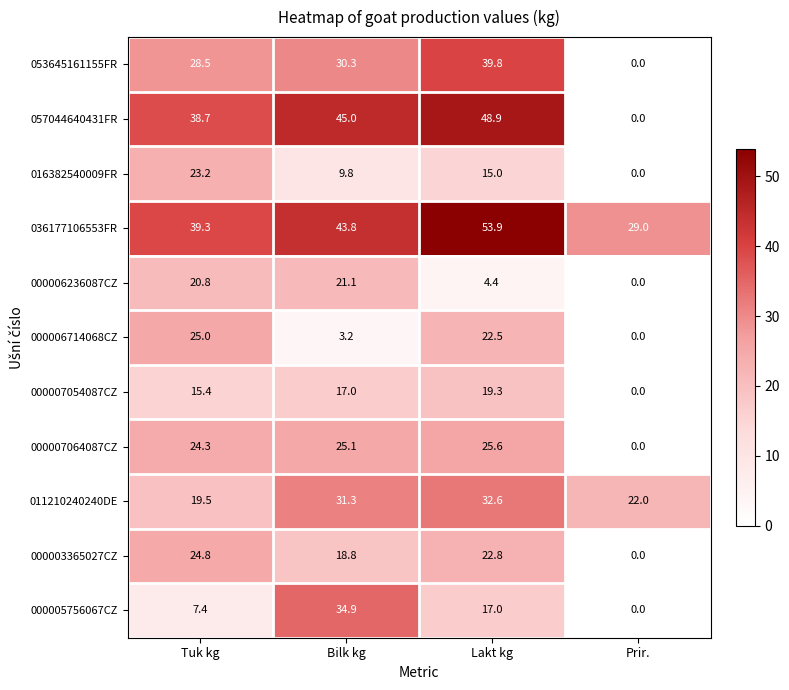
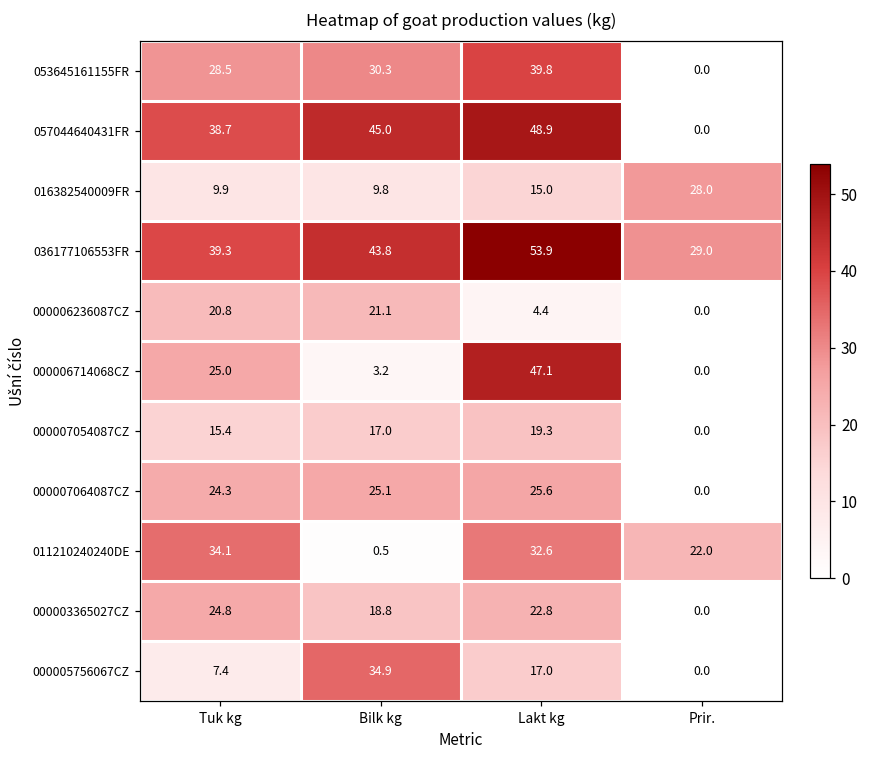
016382540009FR, Tuk kg: 23.2 -> 9.9
016382540009FR, Prir.: 0.0 -> 28.0
000006714068CZ, Lakt kg: 22.5 -> 47.1
011210240240DE, Tuk kg: 19.5 -> 34.1
011210240240DE, Bilk kg: 31.3 -> 0.5
